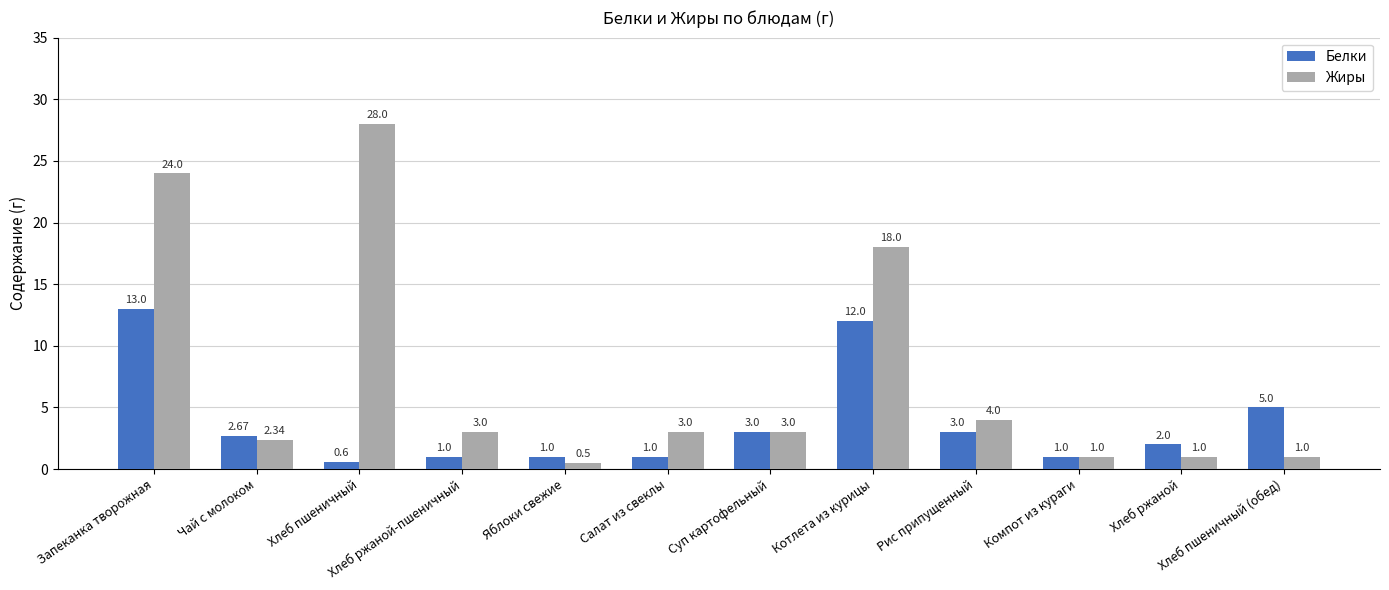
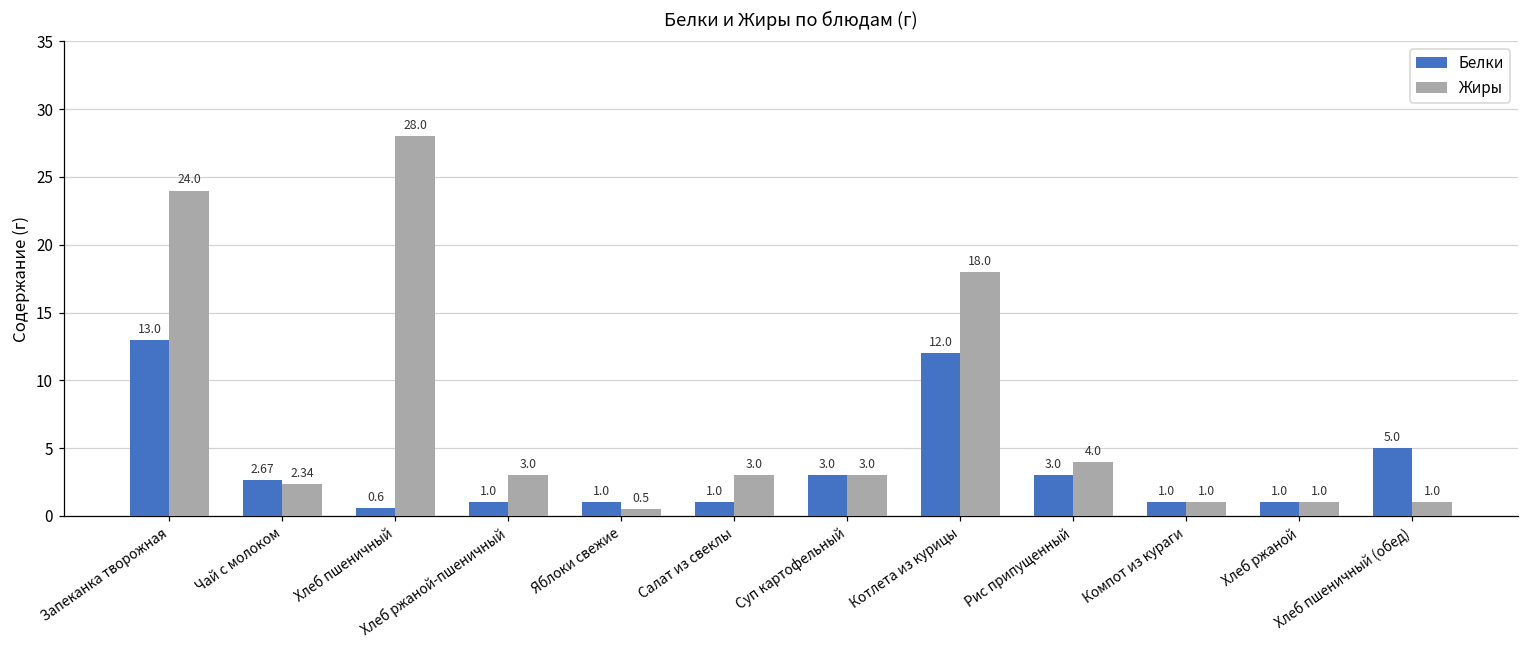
Белки, Хлеб ржаной: 2.0 -> 1.0
